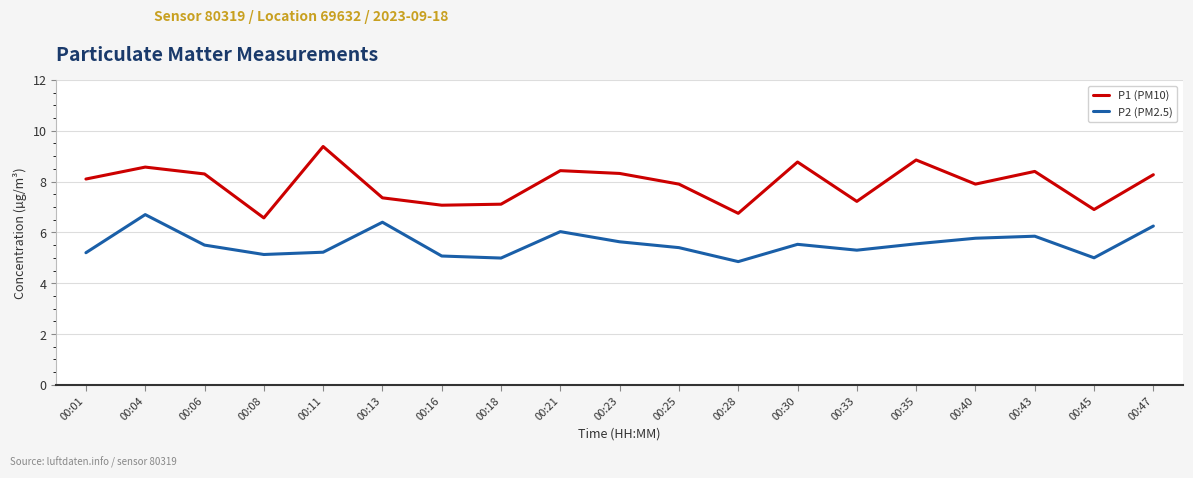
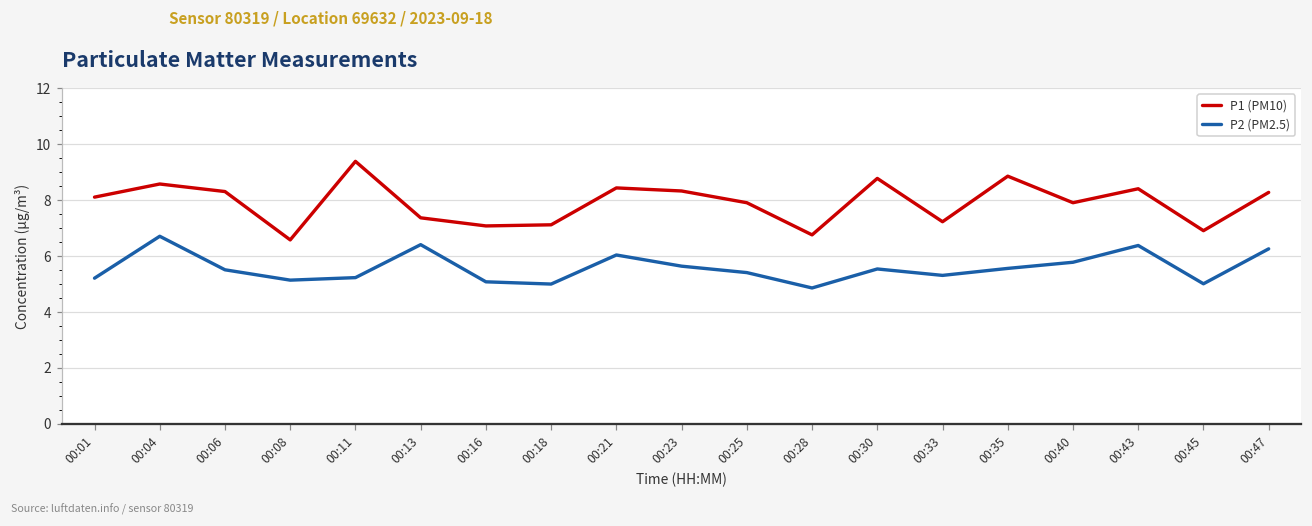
P2 (PM2.5), 00:43: 5.9 -> 6.4
